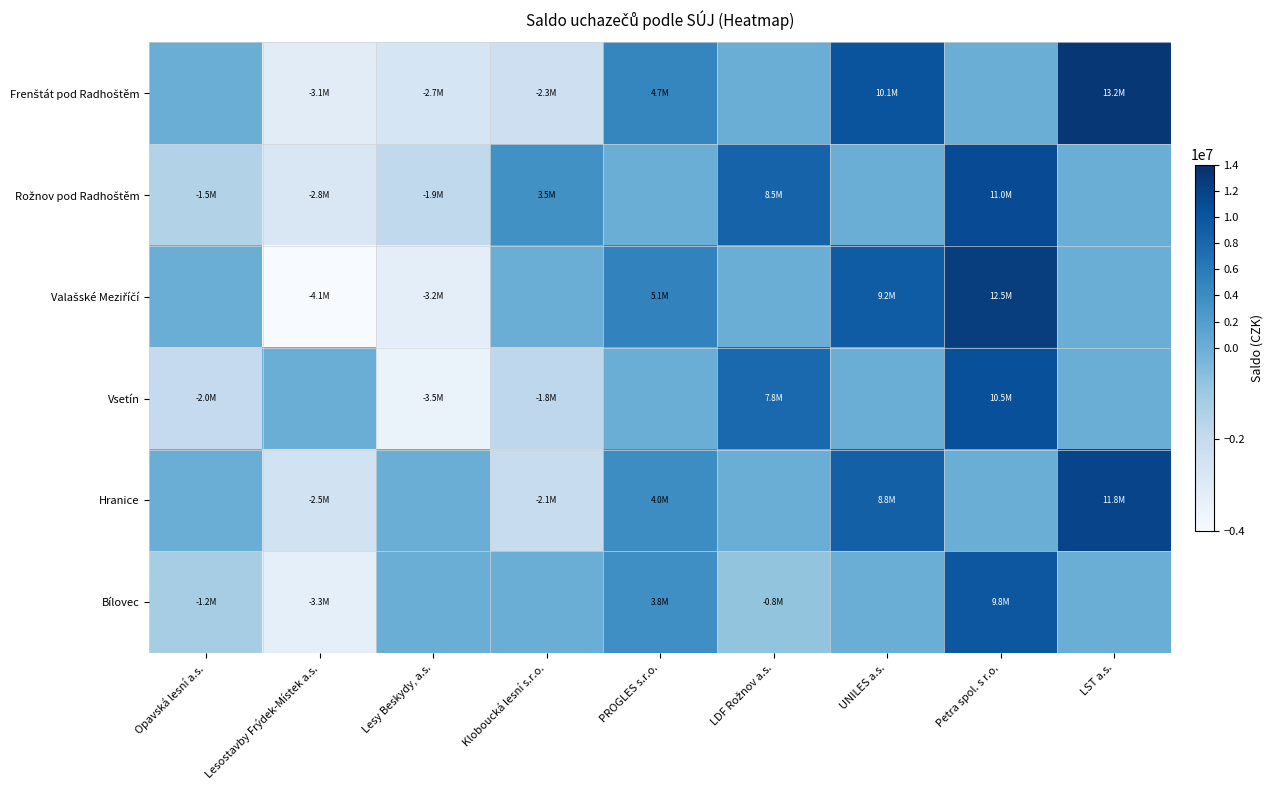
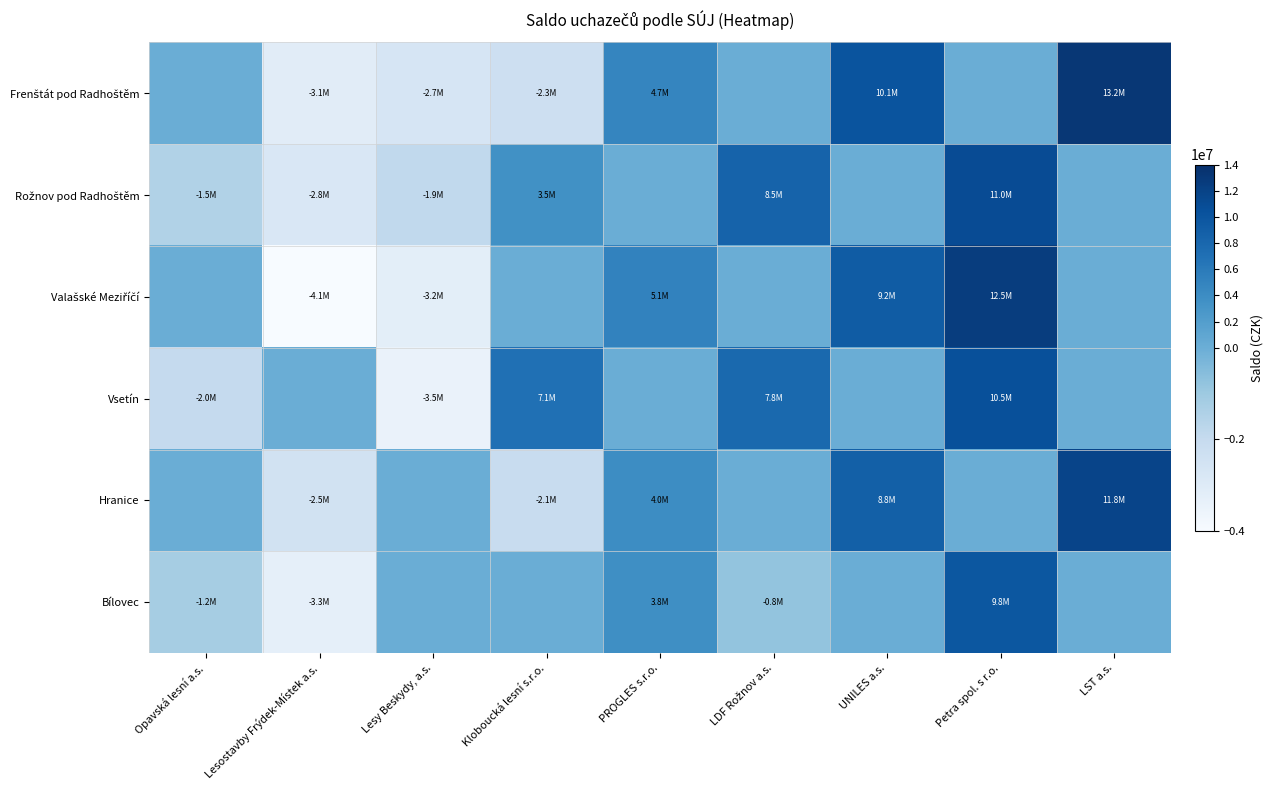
Vsetín, Kloboucká lesní s.r.o.: -1.8M -> 7.1M
